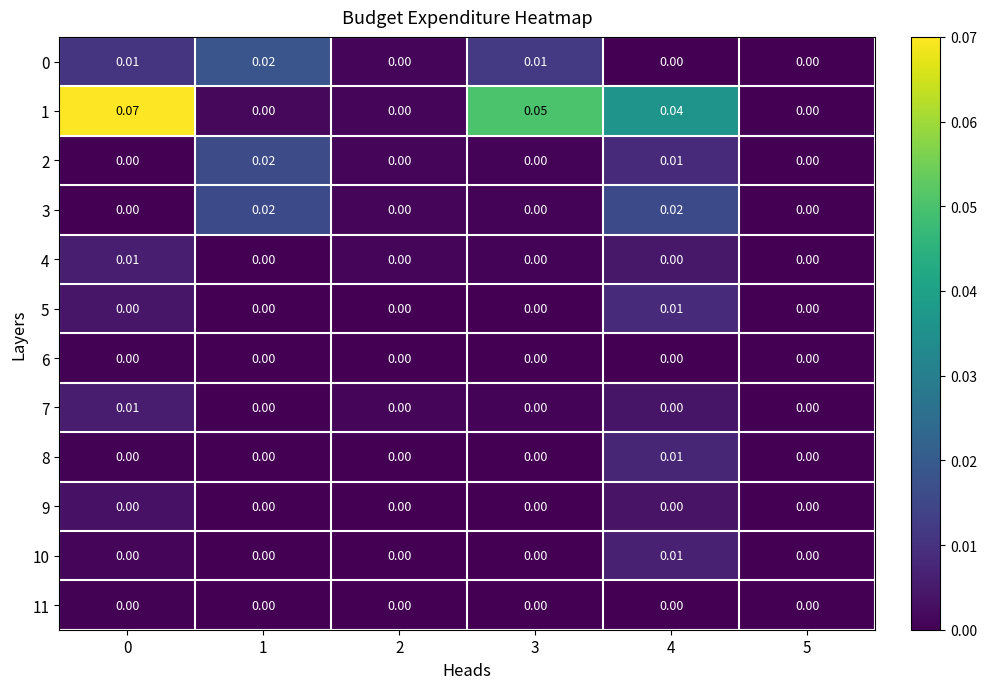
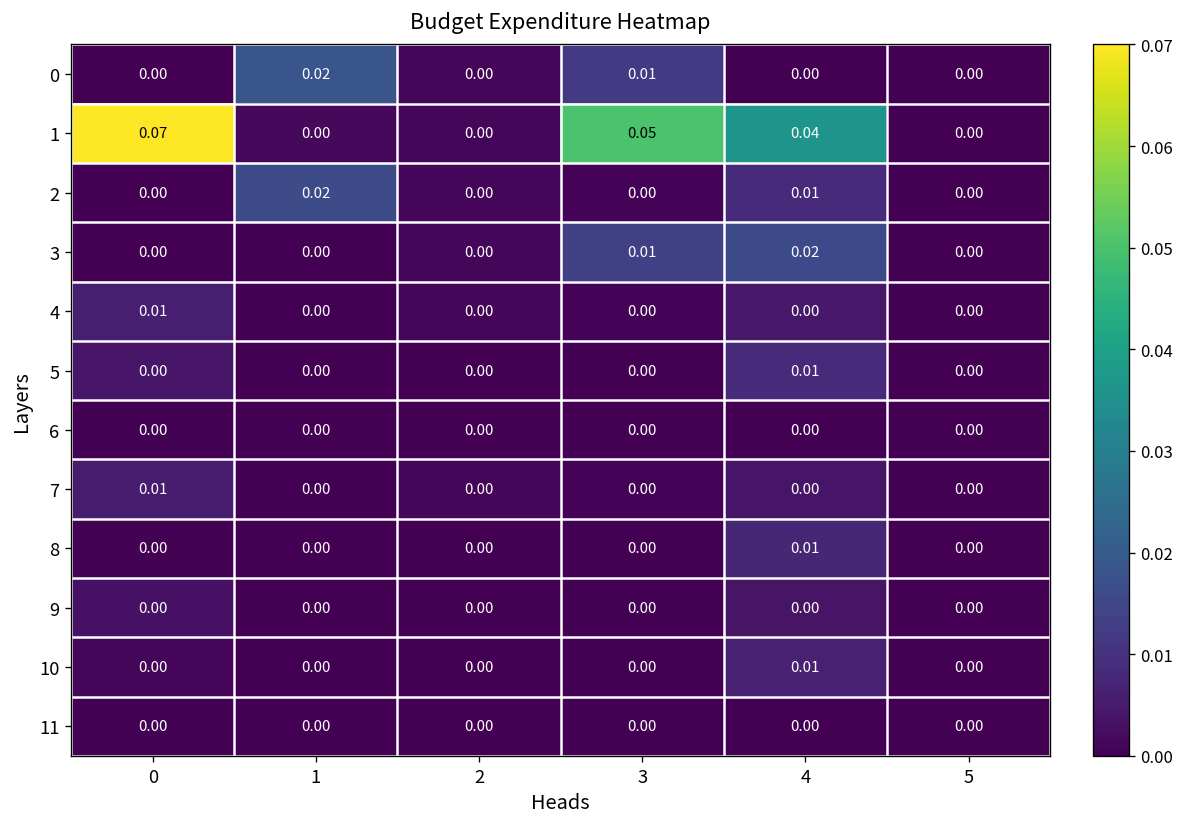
0, 0: 0.01 -> 0.00
3, 1: 0.02 -> 0.00
3, 3: 0.00 -> 0.01
